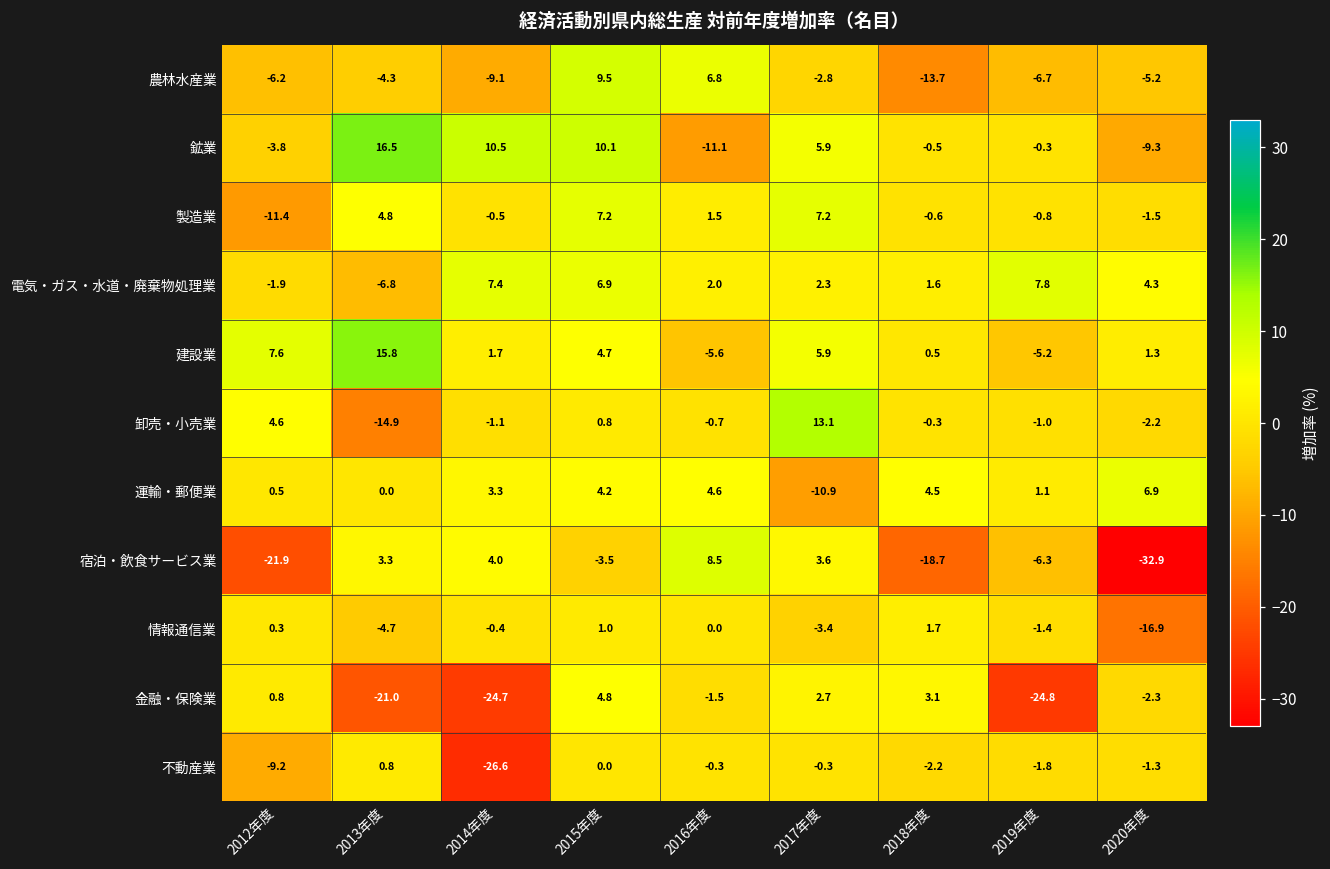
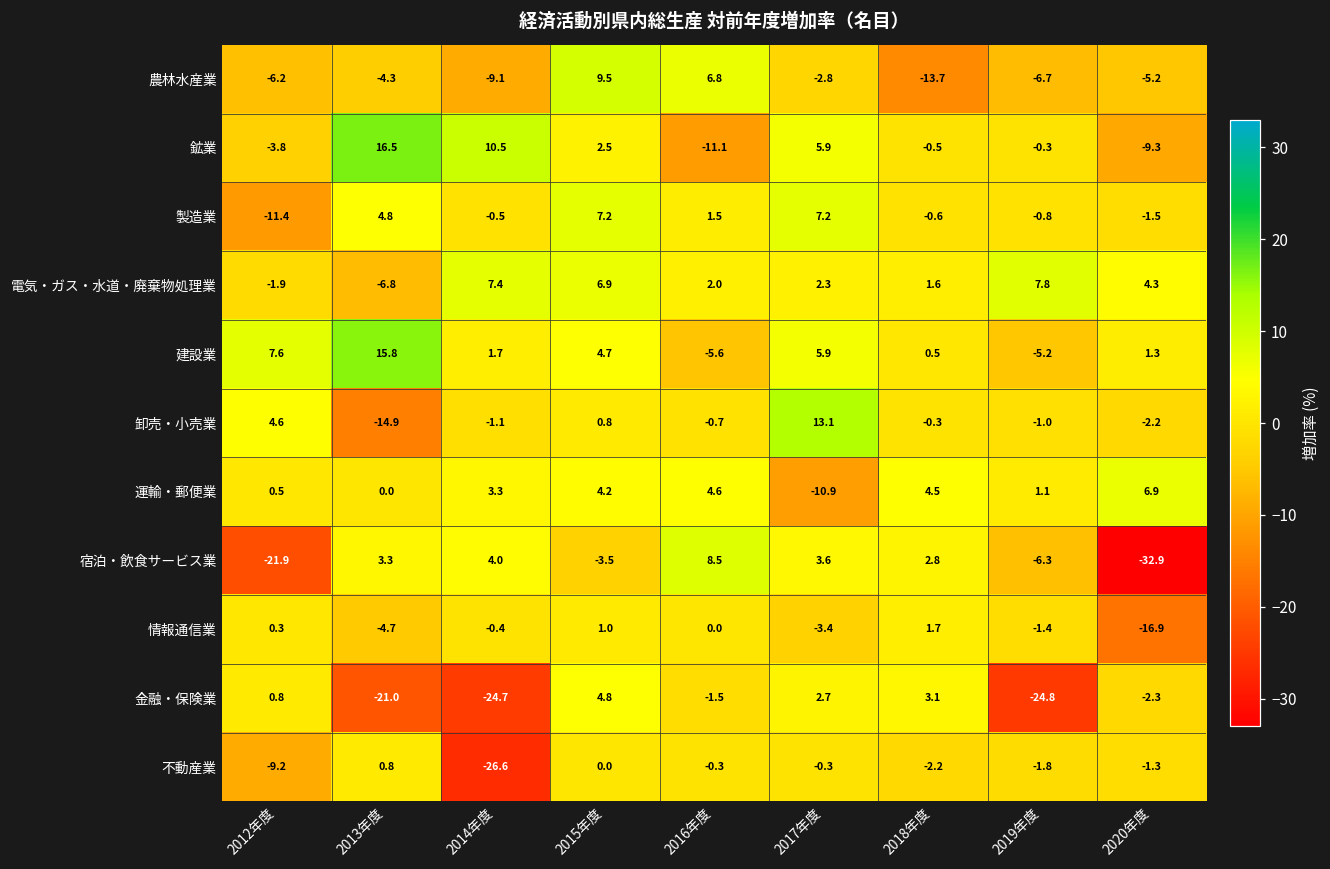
鉱業, 2015年度: 10.1 -> 2.5
宿泊・飲食サービス業, 2018年度: -18.7 -> 2.8
